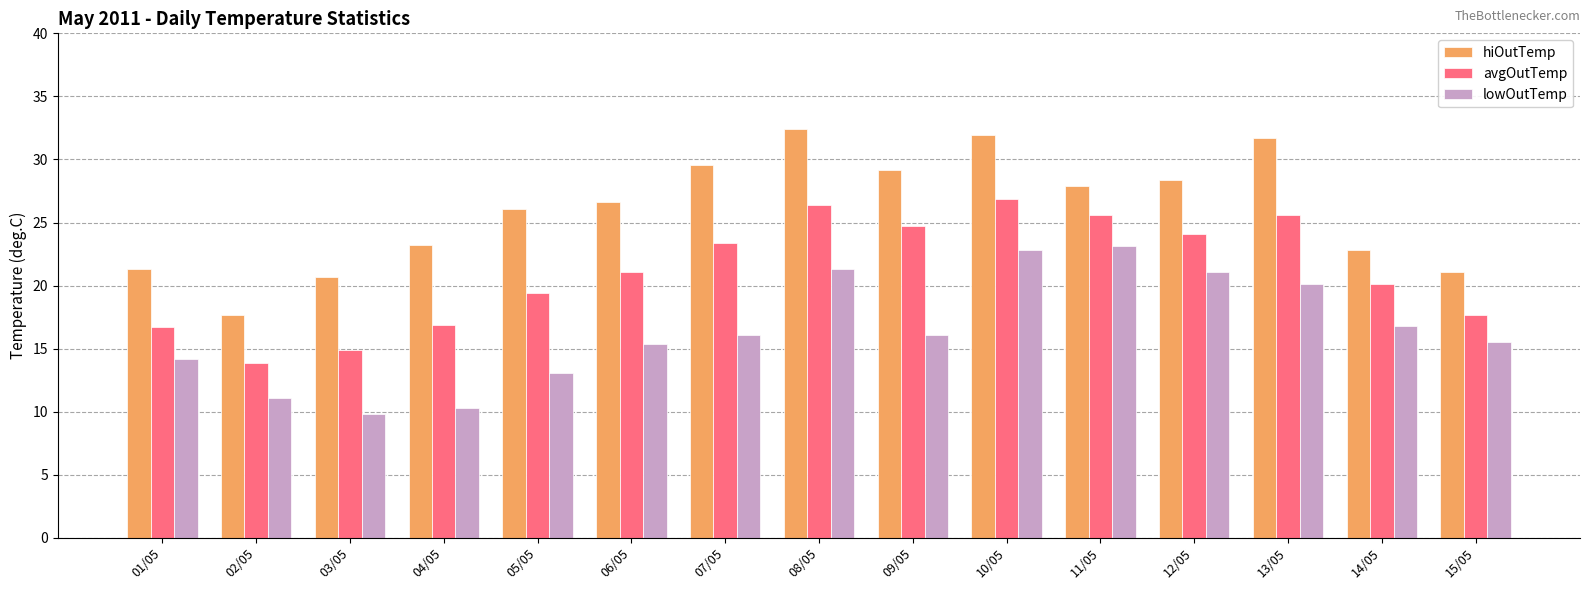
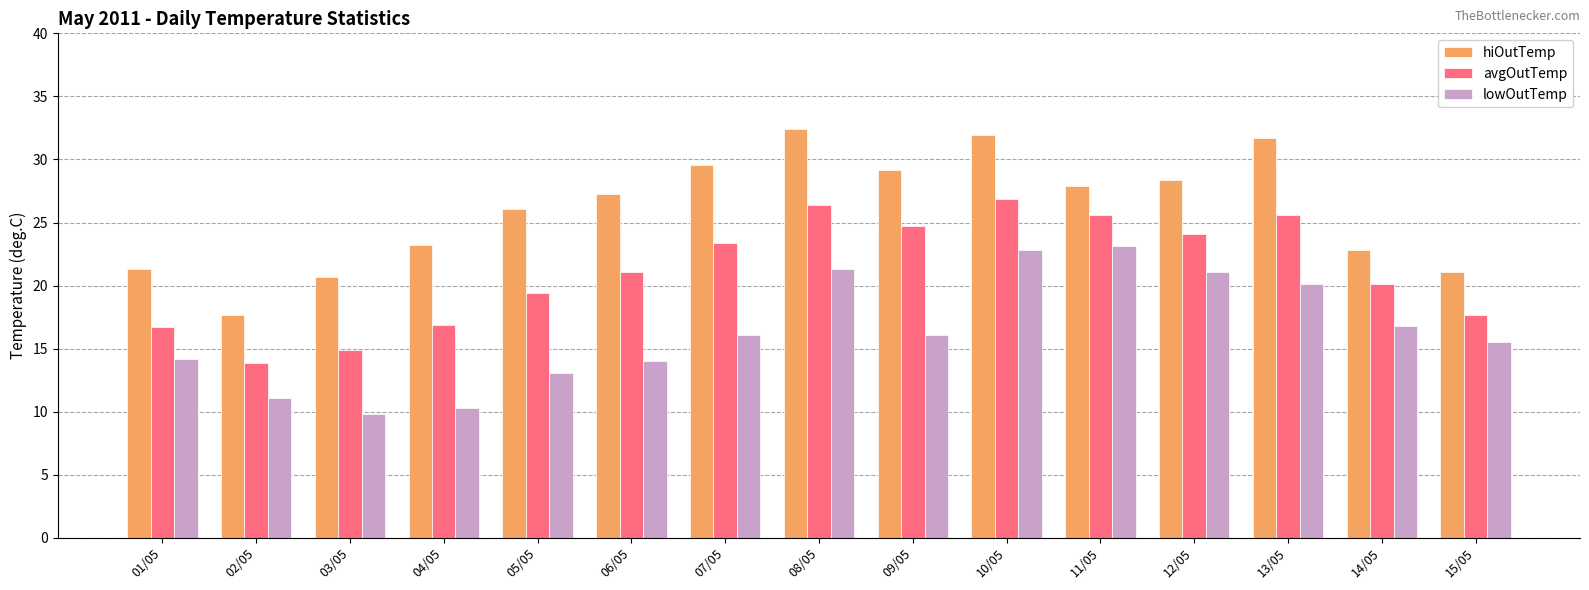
hiOutTemp, 06/05: 26.6 -> 27.3
lowOutTemp, 06/05: 15.4 -> 14.0
